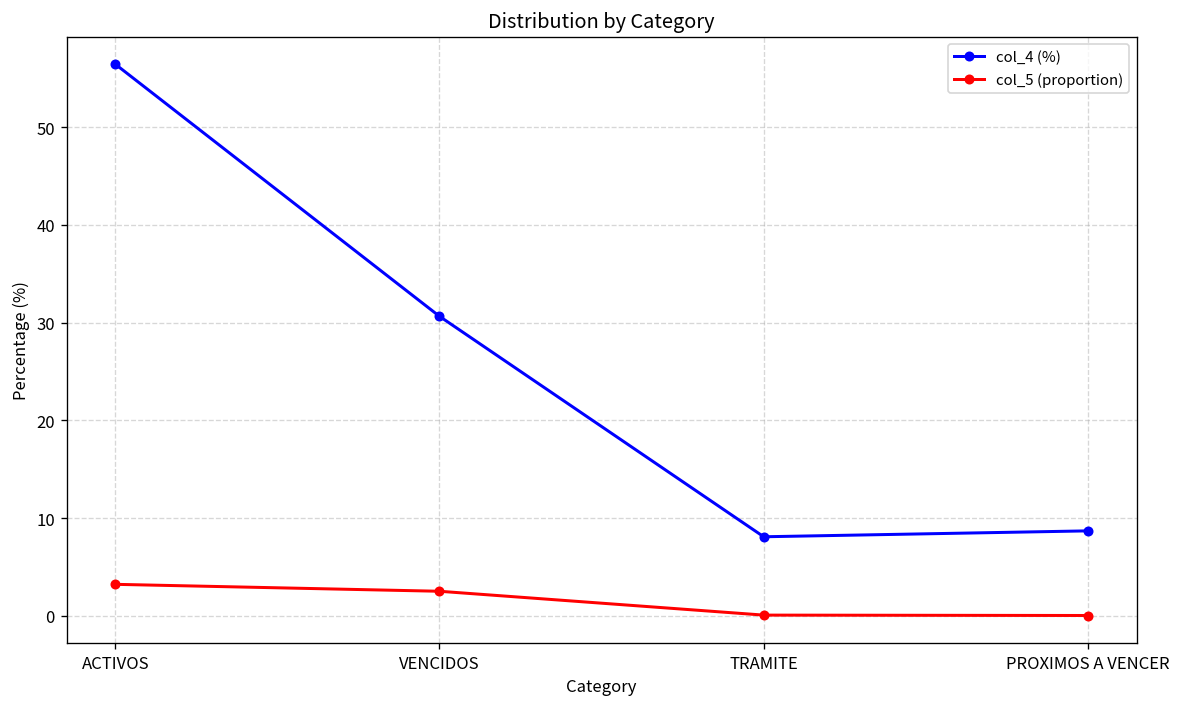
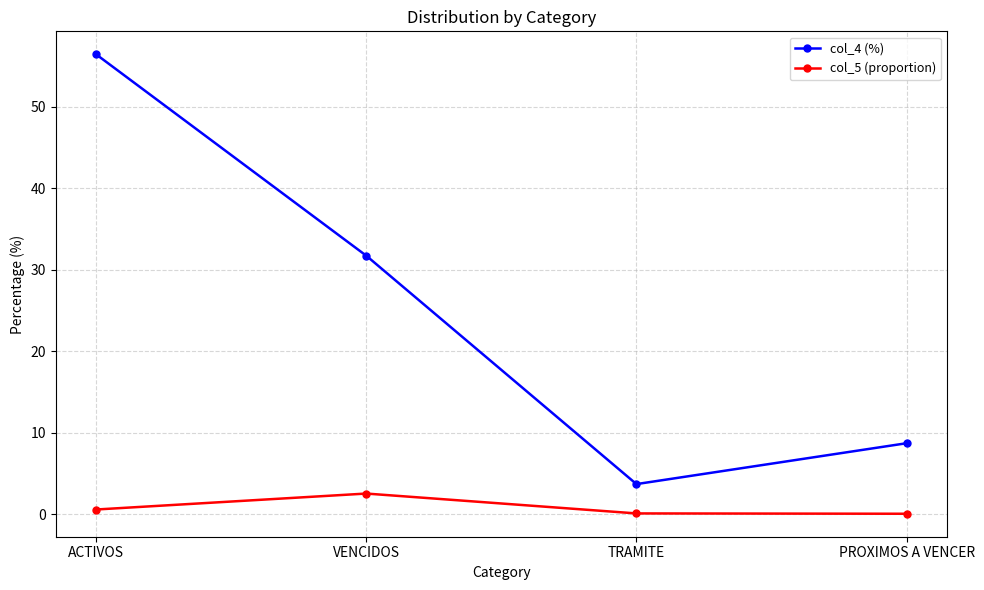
col_5 (proportion), ACTIVOS: 3 -> 1
col_4 (%), VENCIDOS: 31 -> 32
col_4 (%), TRAMITE: 8 -> 4
